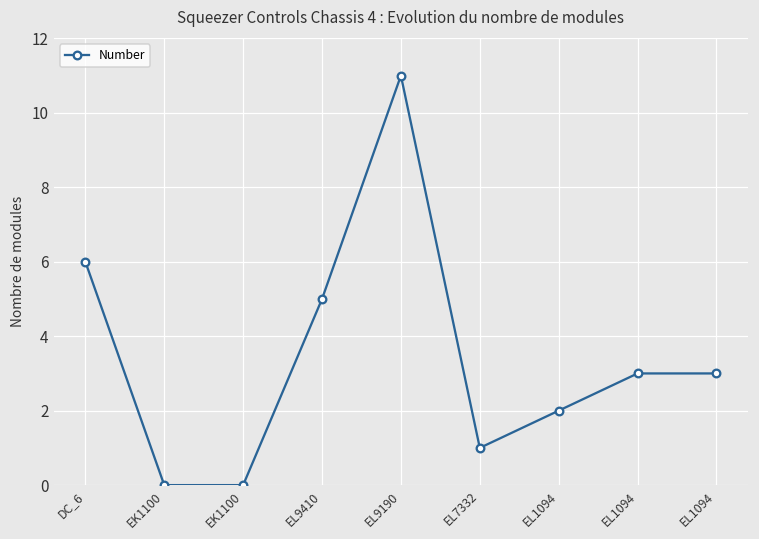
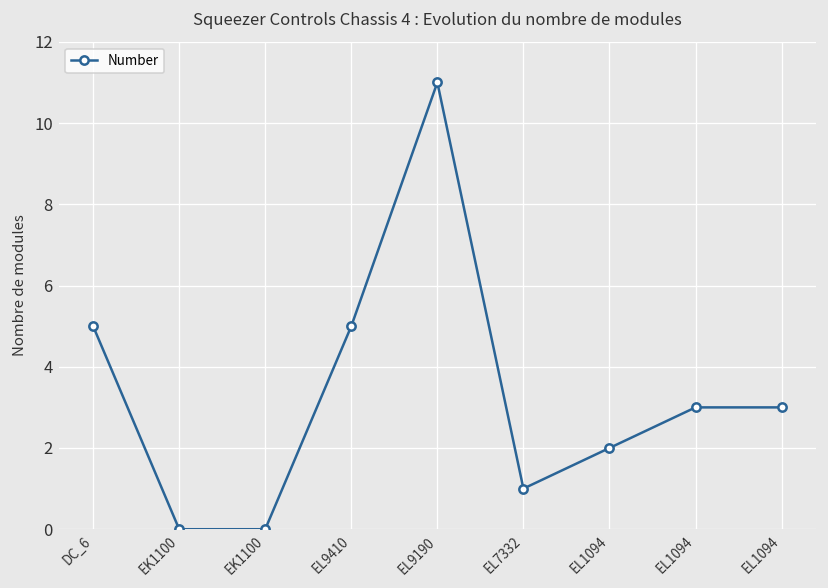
DC_6: 6 -> 5
